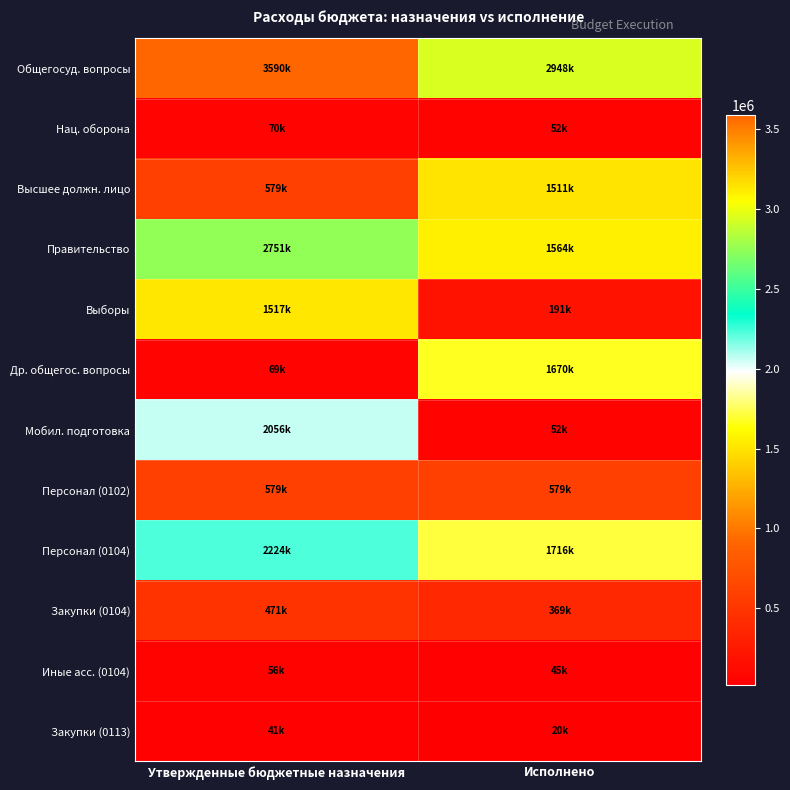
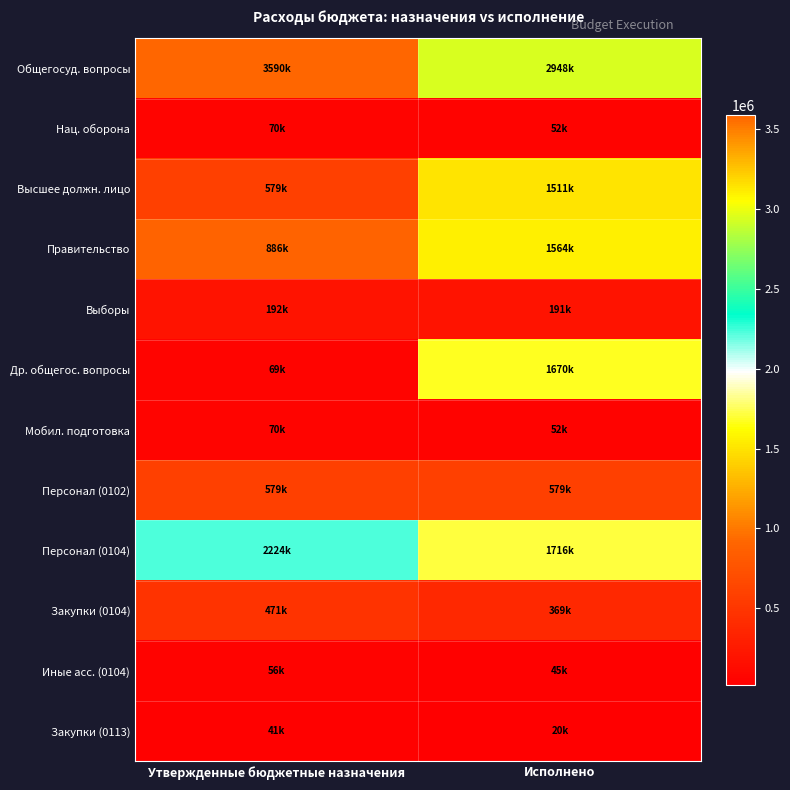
Правительство, Утвержденные бюджетные назначения: 2751k -> 886k
Выборы, Утвержденные бюджетные назначения: 1517k -> 192k
Мобил. подготовка, Утвержденные бюджетные назначения: 2056k -> 70k
